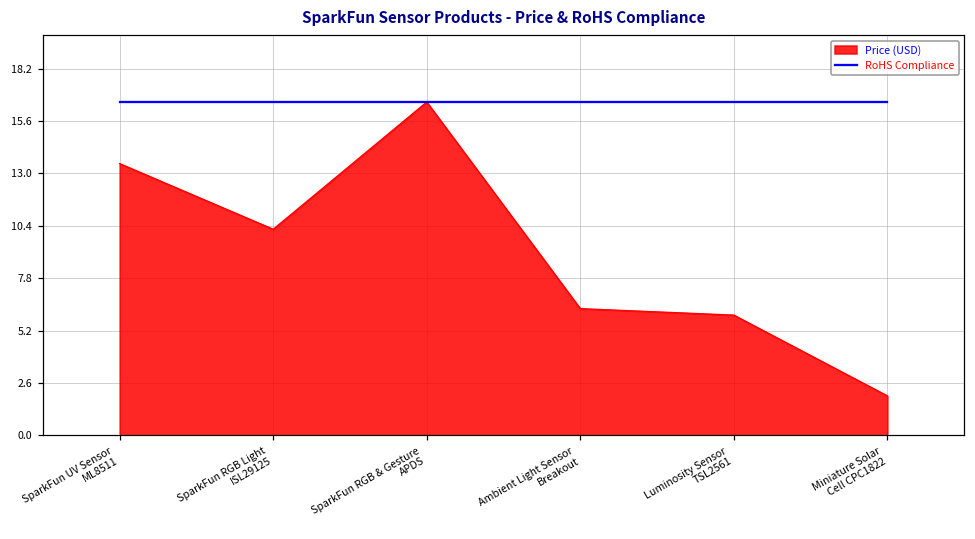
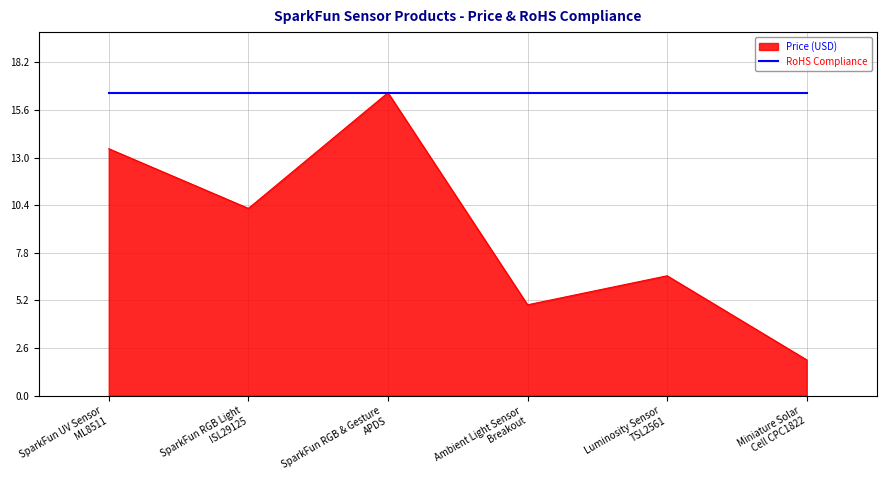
Price (USD), Ambient Light Sensor Breakout: 6.3 -> 5.0
Price (USD), Luminosity Sensor TSL2561: 6.0 -> 6.5
